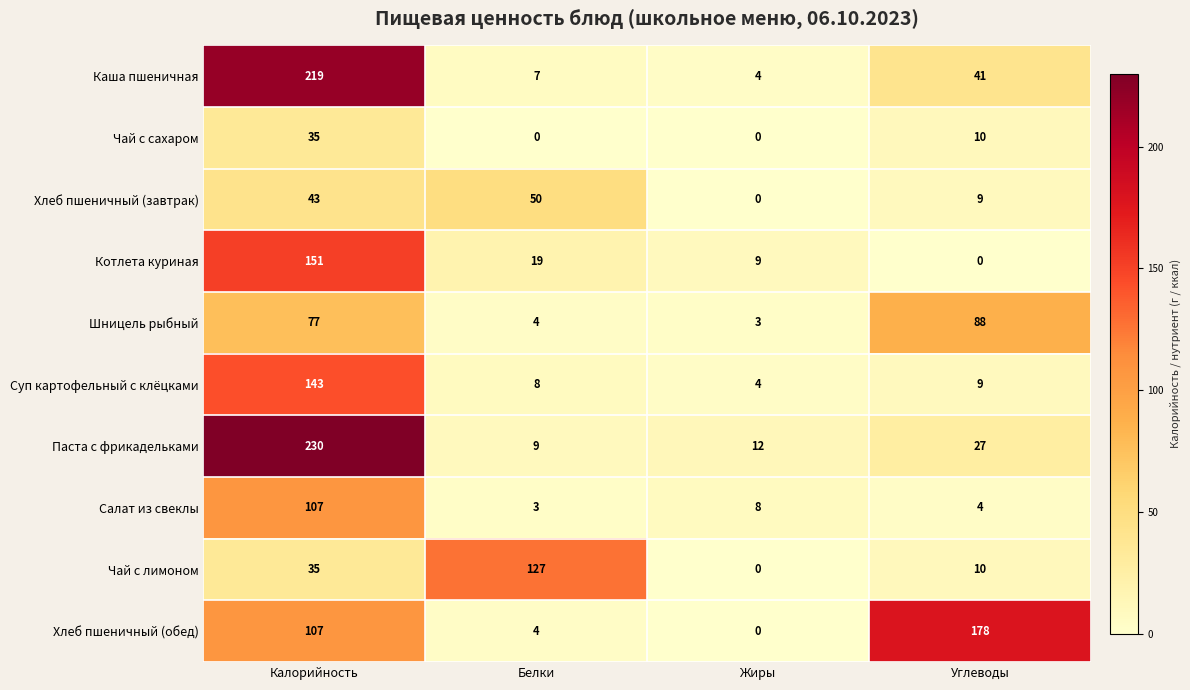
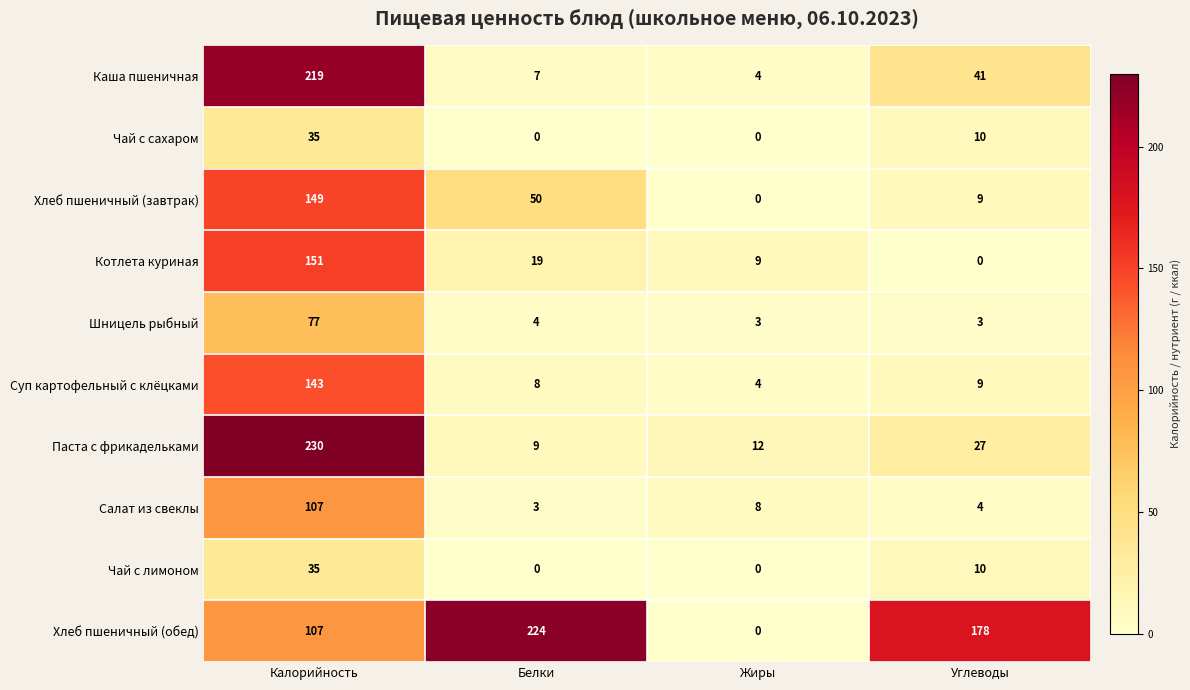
Хлеб пшеничный (завтрак), Калорийность: 43 -> 149
Шницель рыбный, Углеводы: 88 -> 3
Чай с лимоном, Белки: 127 -> 0
Хлеб пшеничный (обед), Белки: 4 -> 224
